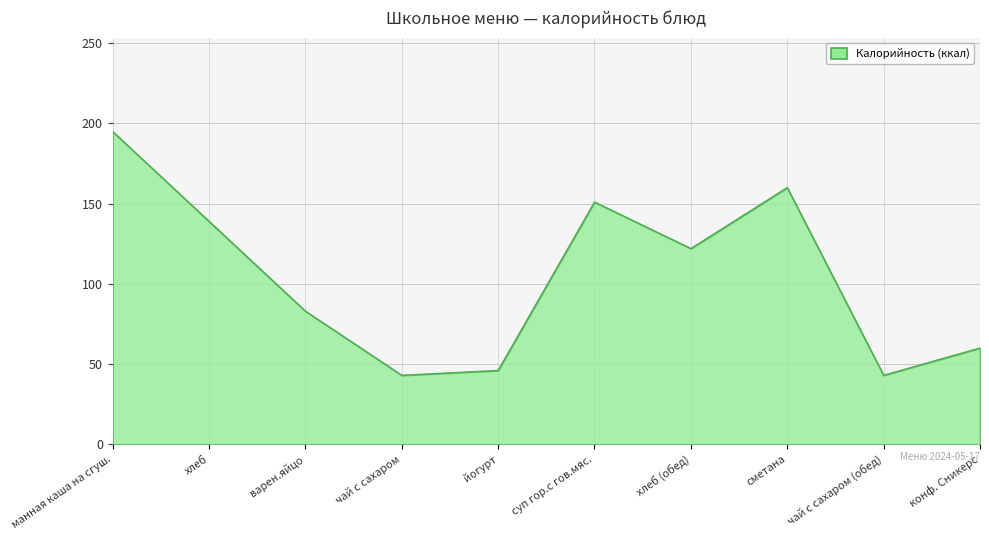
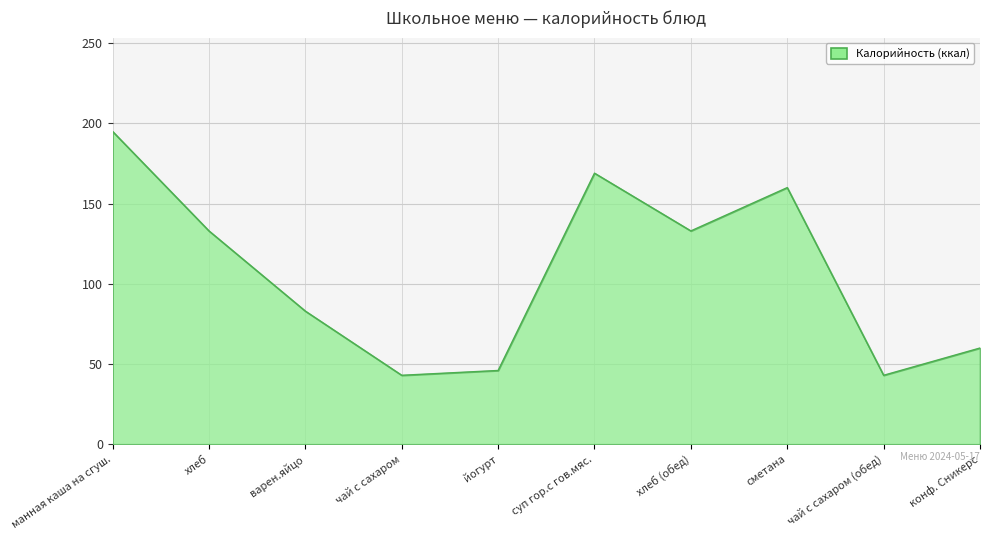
хлеб: 139 -> 133
суп гор.с гов.мяс.: 151 -> 169
хлеб (обед): 122 -> 133
